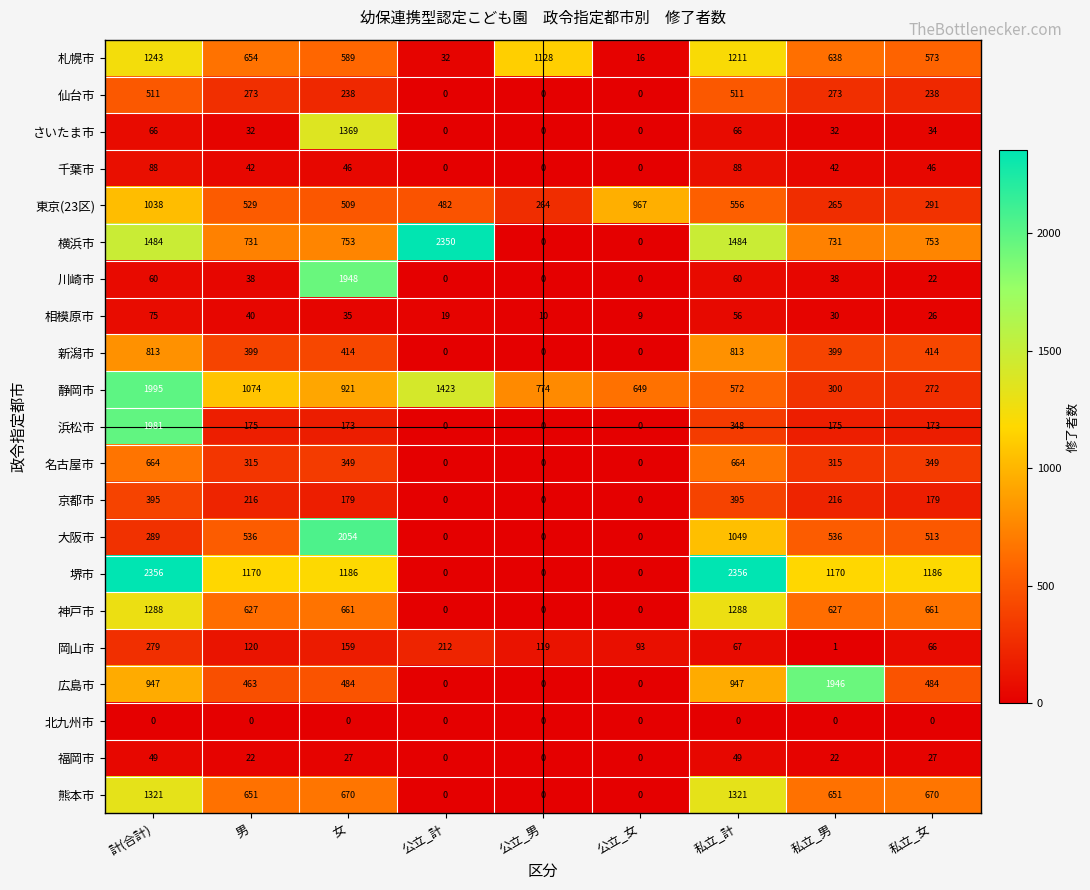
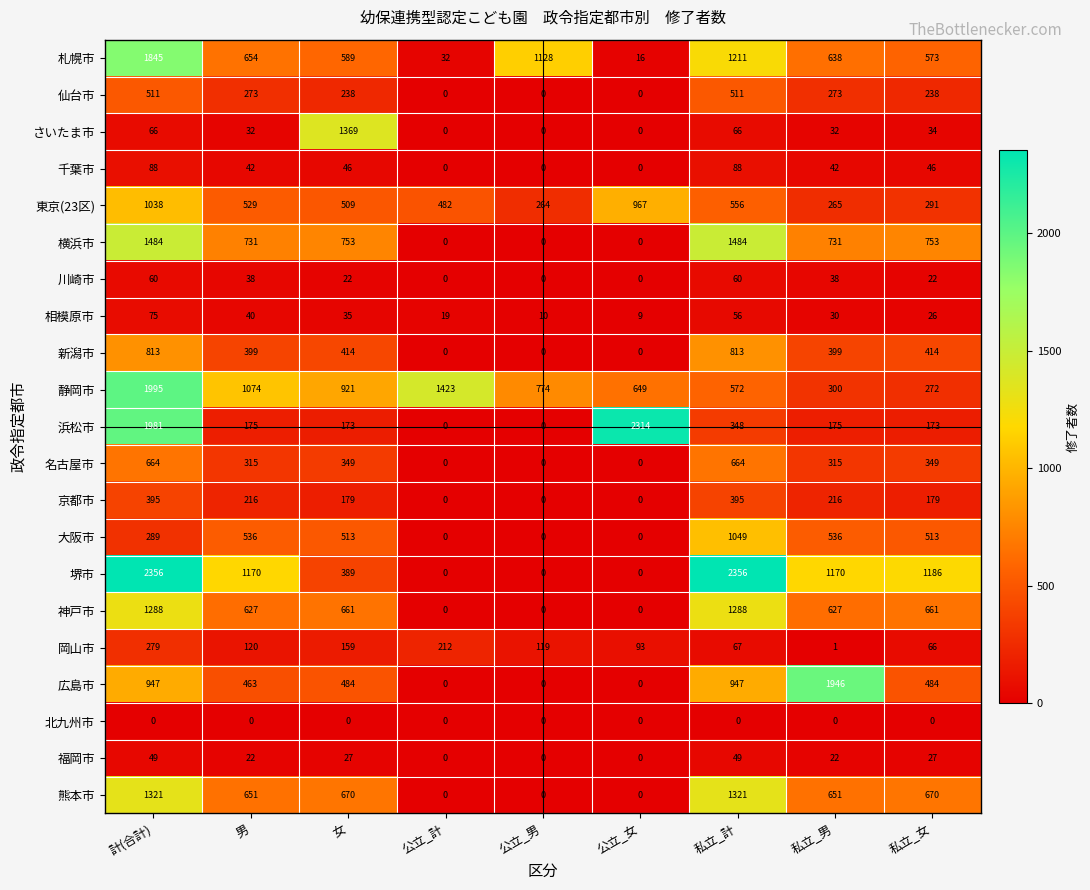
札幌市, 計(合計): 1243 -> 1845
横浜市, 公立_計: 2350 -> 0
川崎市, 女: 1948 -> 22
浜松市, 公立_女: 0 -> 2314
大阪市, 女: 2054 -> 513
堺市, 女: 1186 -> 389
